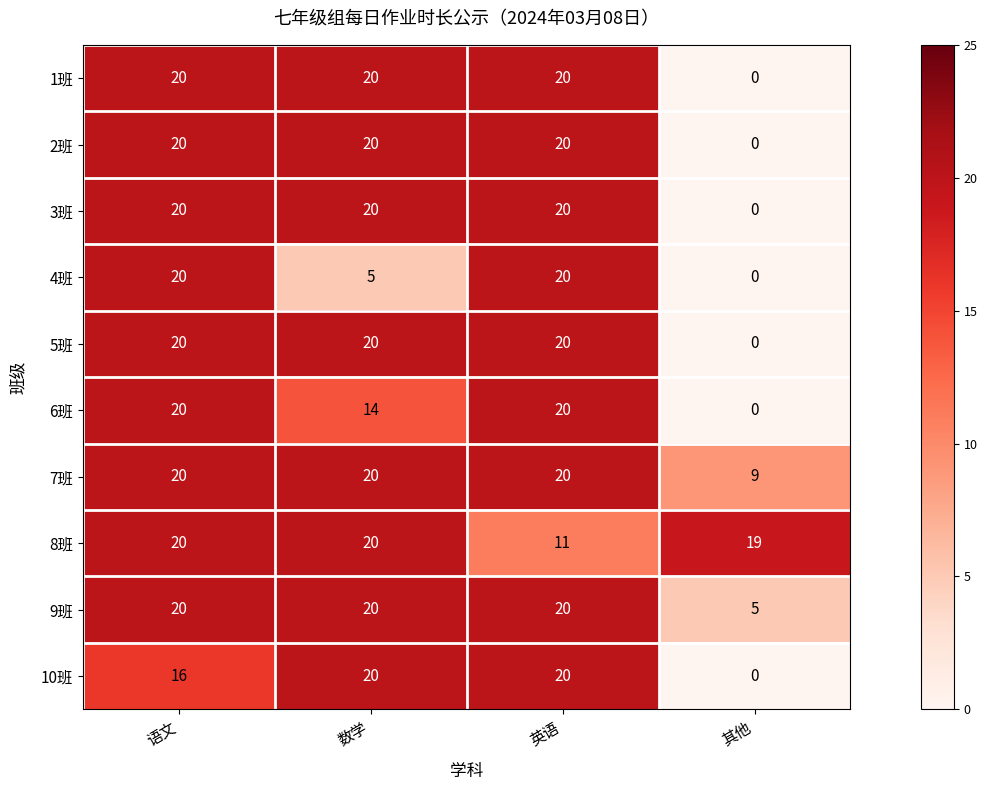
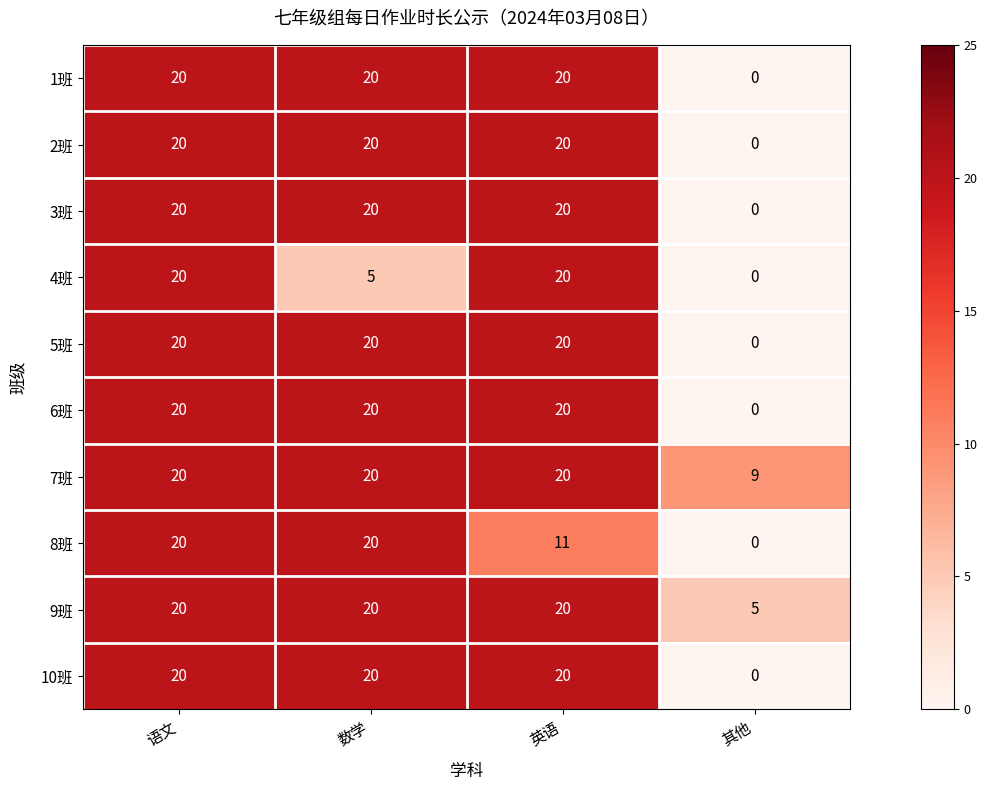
6班, 数学: 14 -> 20
8班, 其他: 19 -> 0
10班, 语文: 16 -> 20
